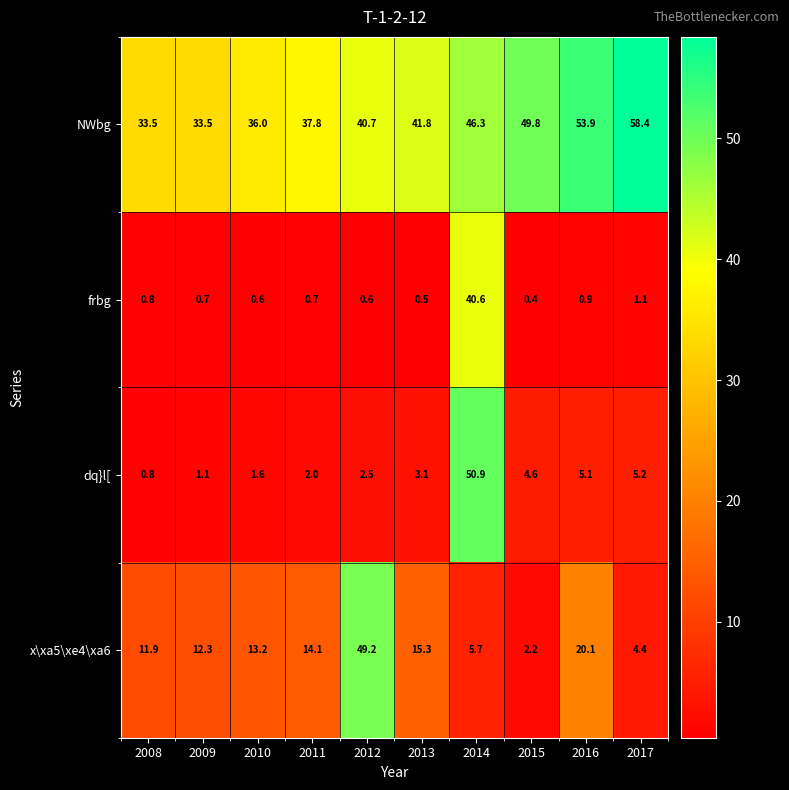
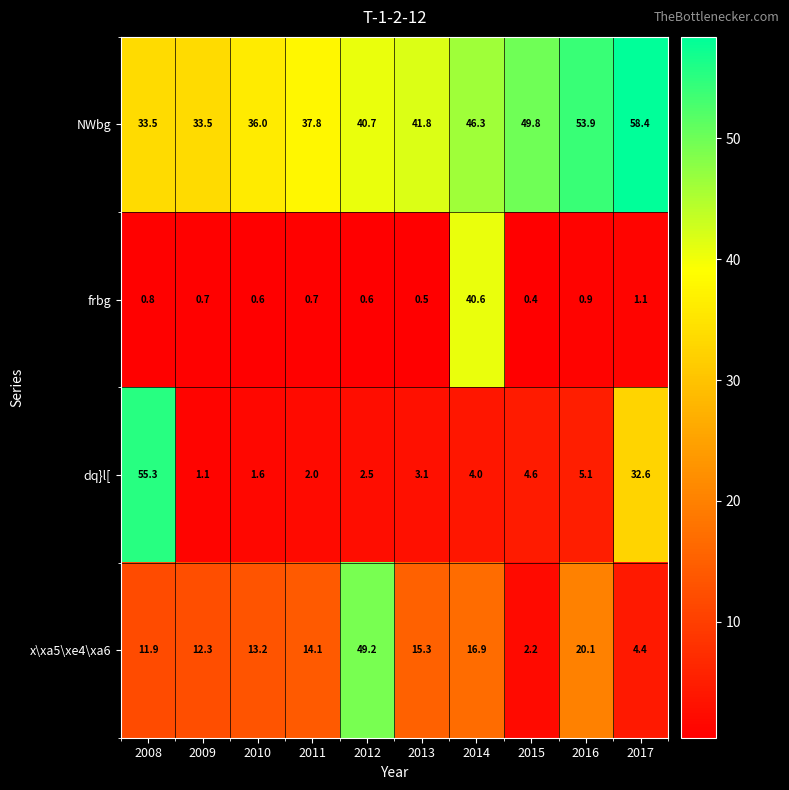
dq}l[, 2008: 0.8 -> 55.3
dq}l[, 2014: 50.9 -> 4.0
dq}l[, 2017: 5.2 -> 32.6
x\xa5\xe4\xa6, 2014: 5.7 -> 16.9
